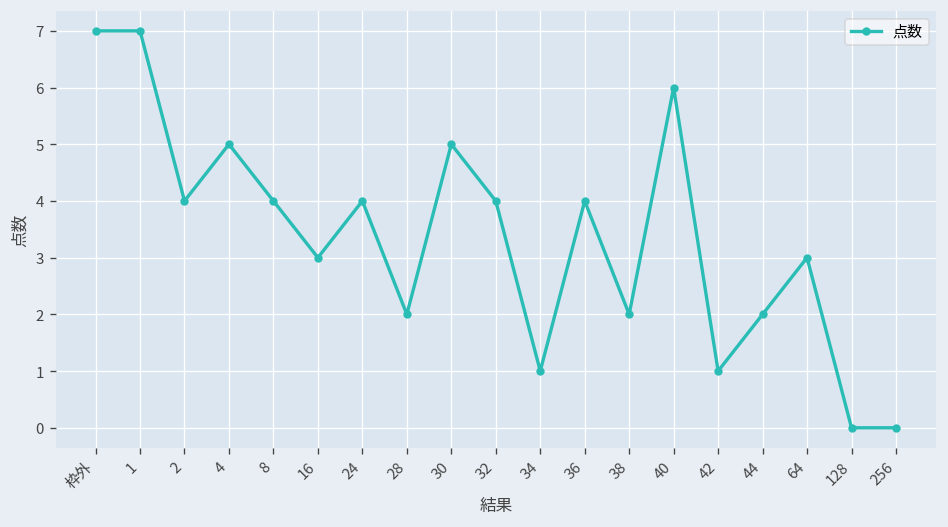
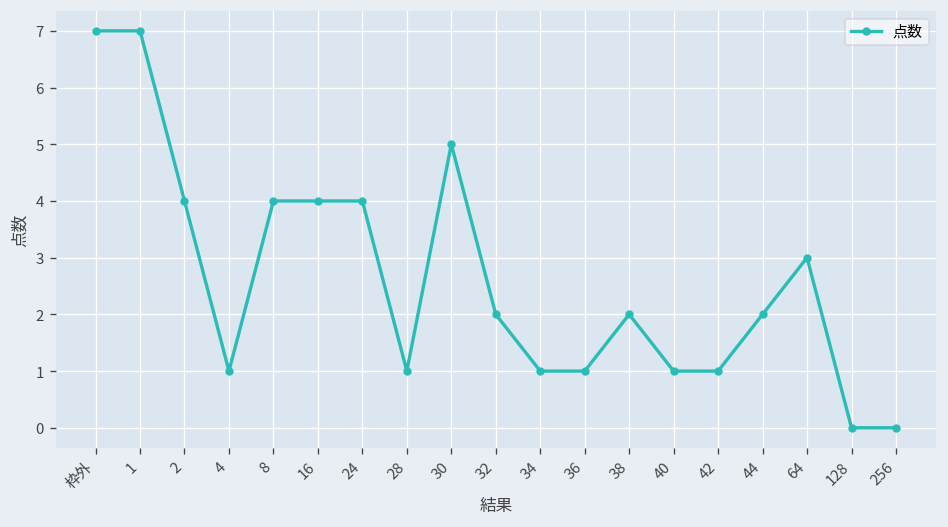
4: 5 -> 1
16: 3 -> 4
28: 2 -> 1
32: 4 -> 2
36: 4 -> 1
40: 6 -> 1
